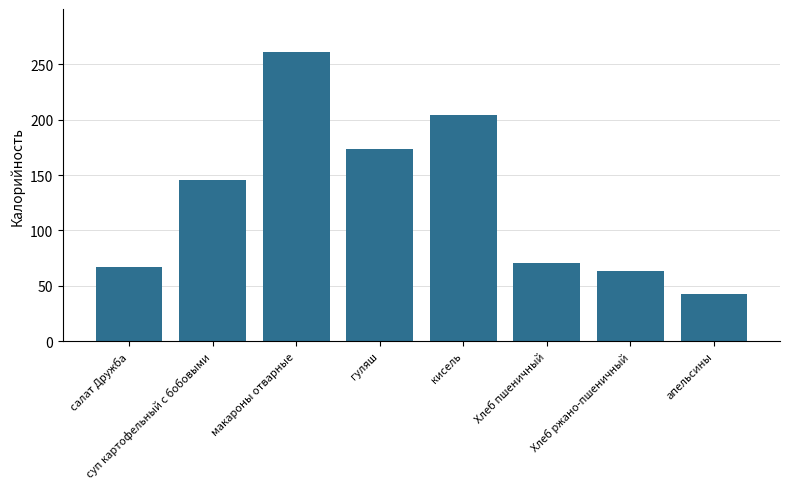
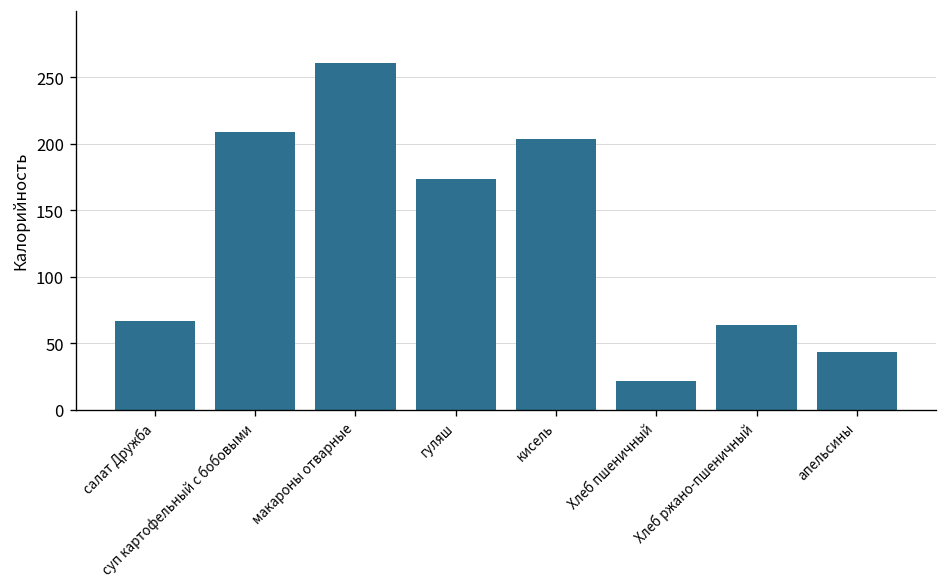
суп картофельный с бобовыми: 146 -> 209
Хлеб пшеничный: 71 -> 21
